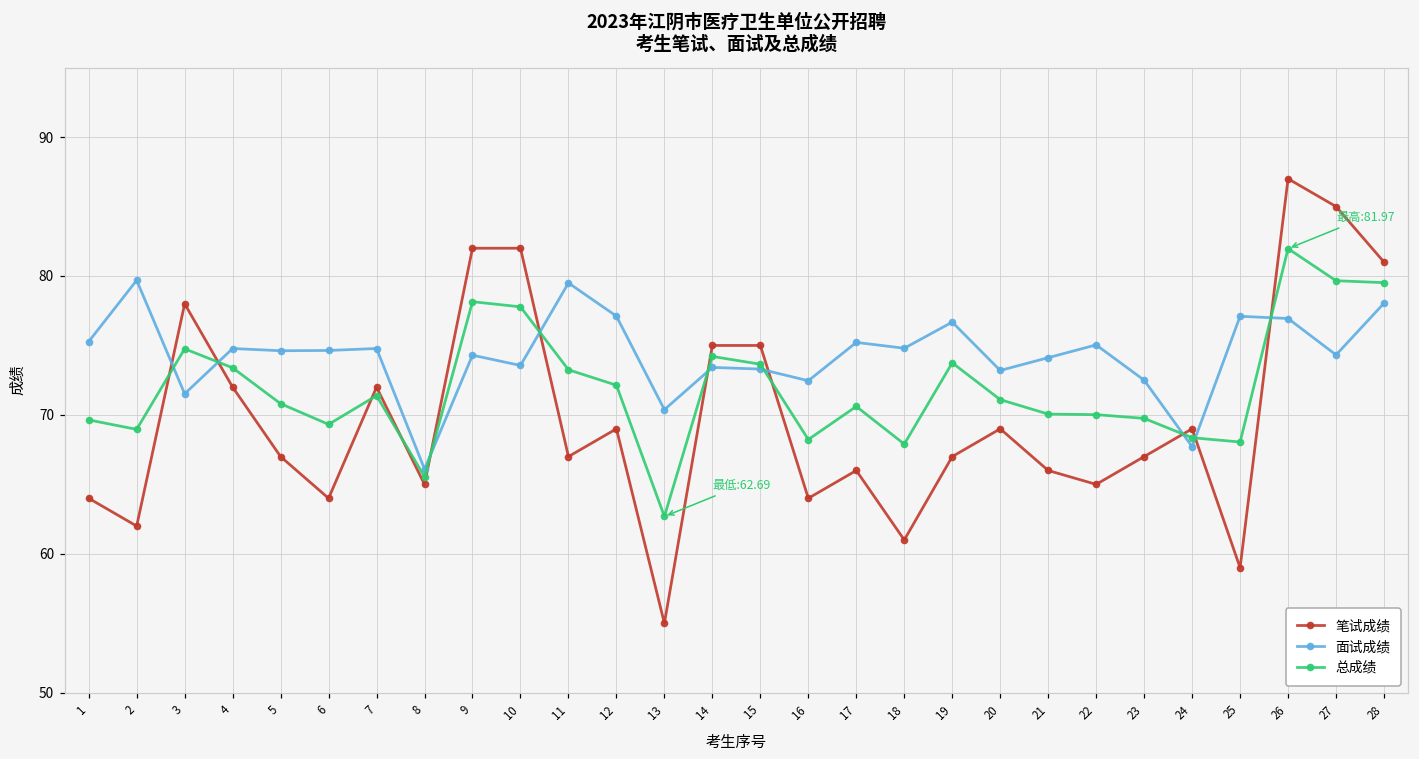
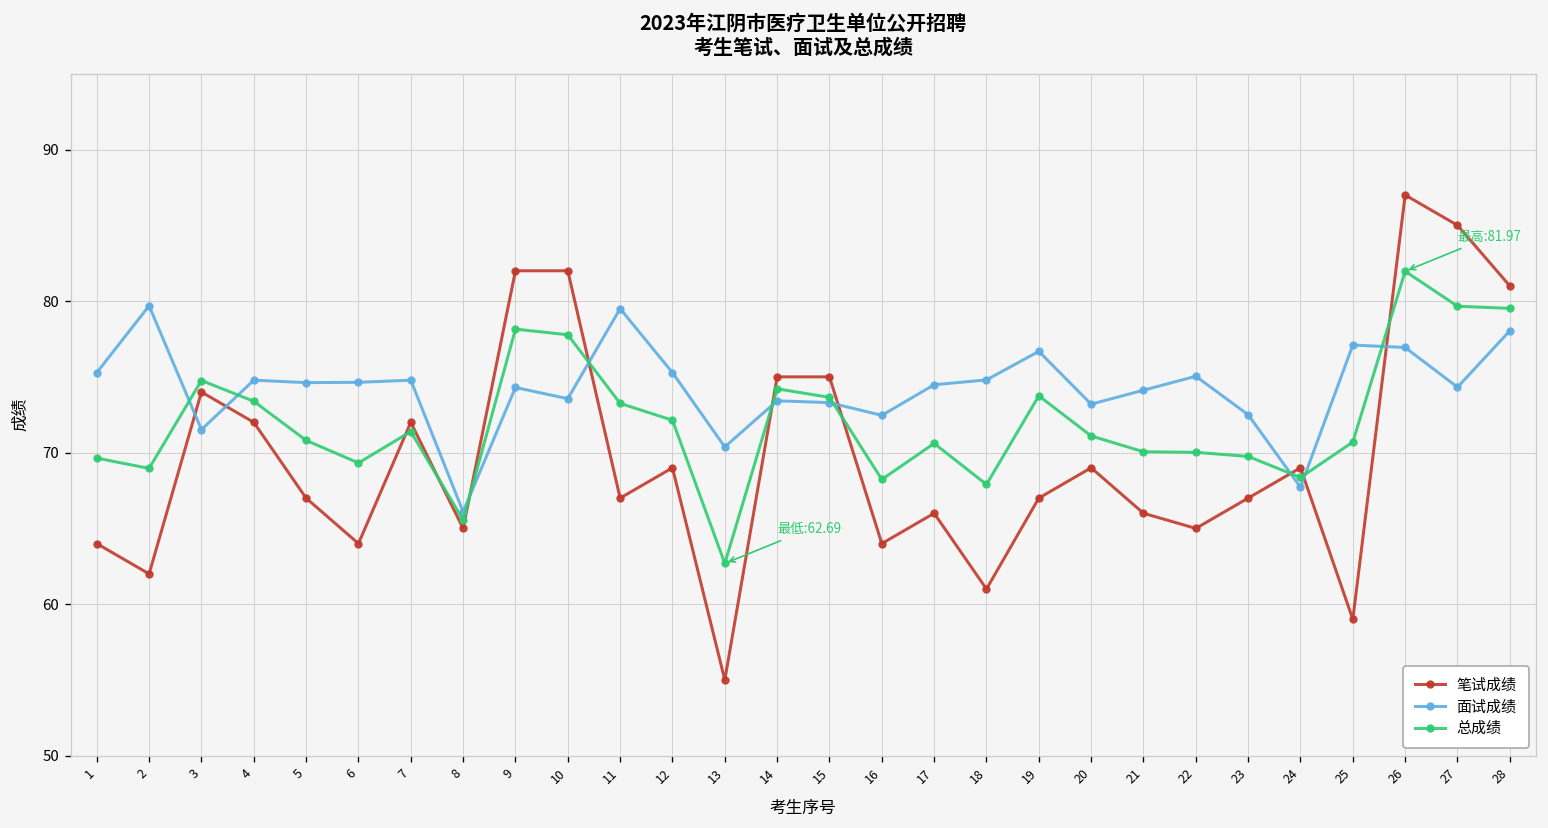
笔试成绩, 3: 78 -> 74
面试成绩, 12: 77.1 -> 75.3
面试成绩, 17: 75.2 -> 74.5
总成绩, 25: 68.1 -> 70.7
